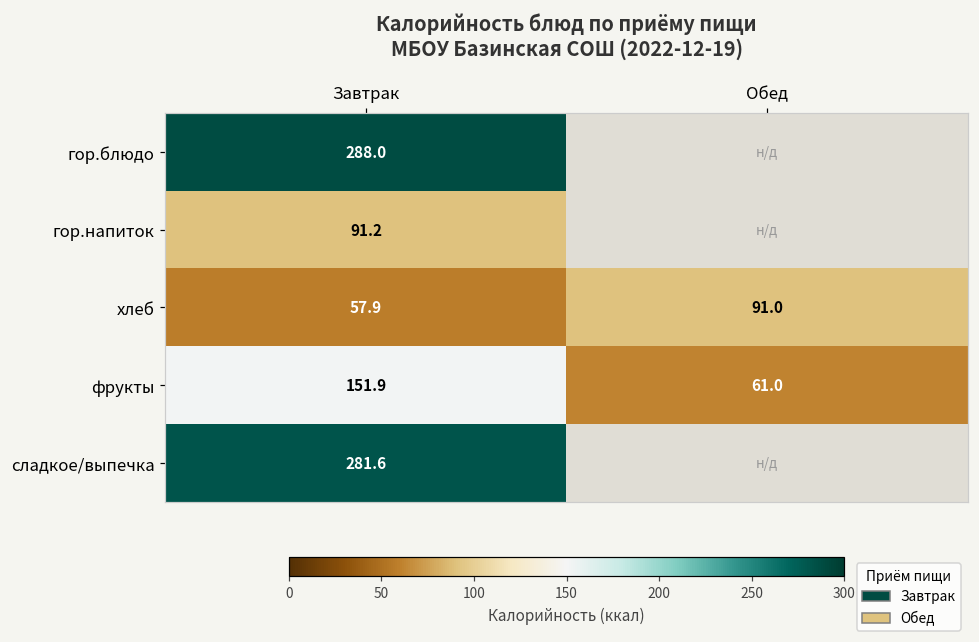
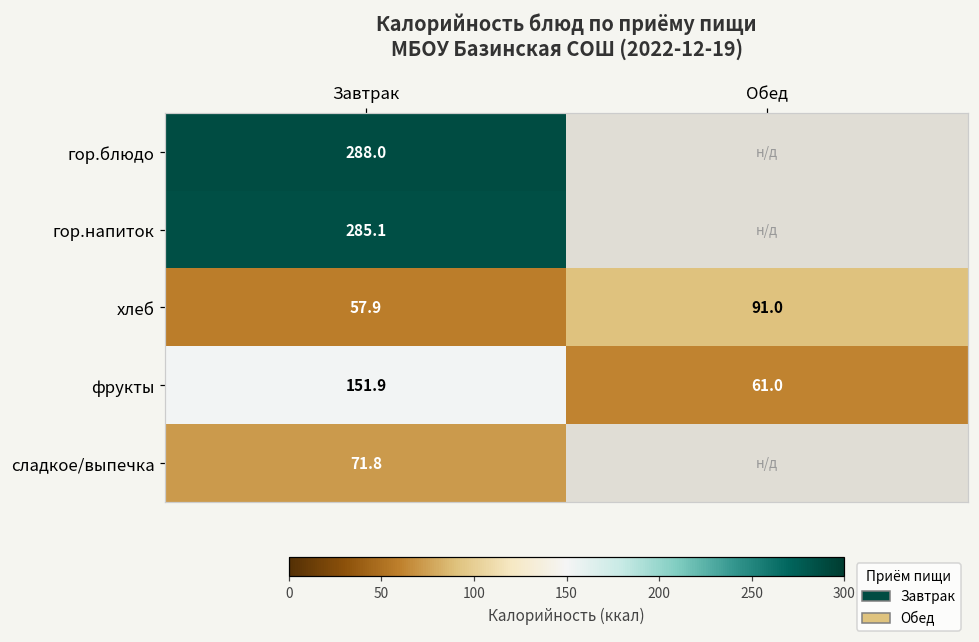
гор.напиток, Завтрак: 91.2 -> 285.1
сладкое/выпечка, Завтрак: 281.6 -> 71.8
